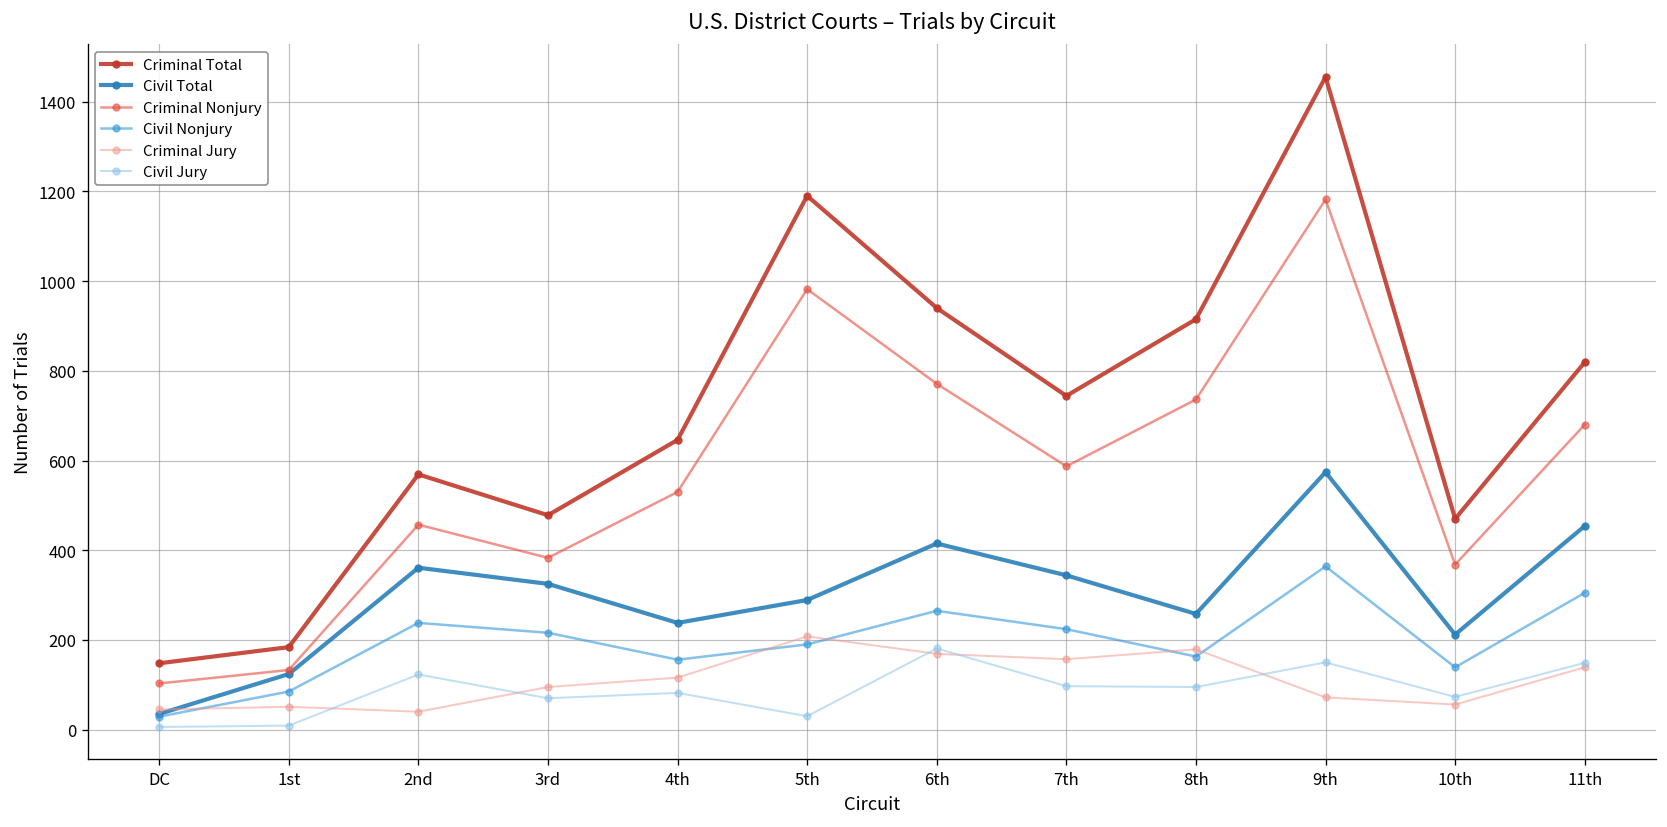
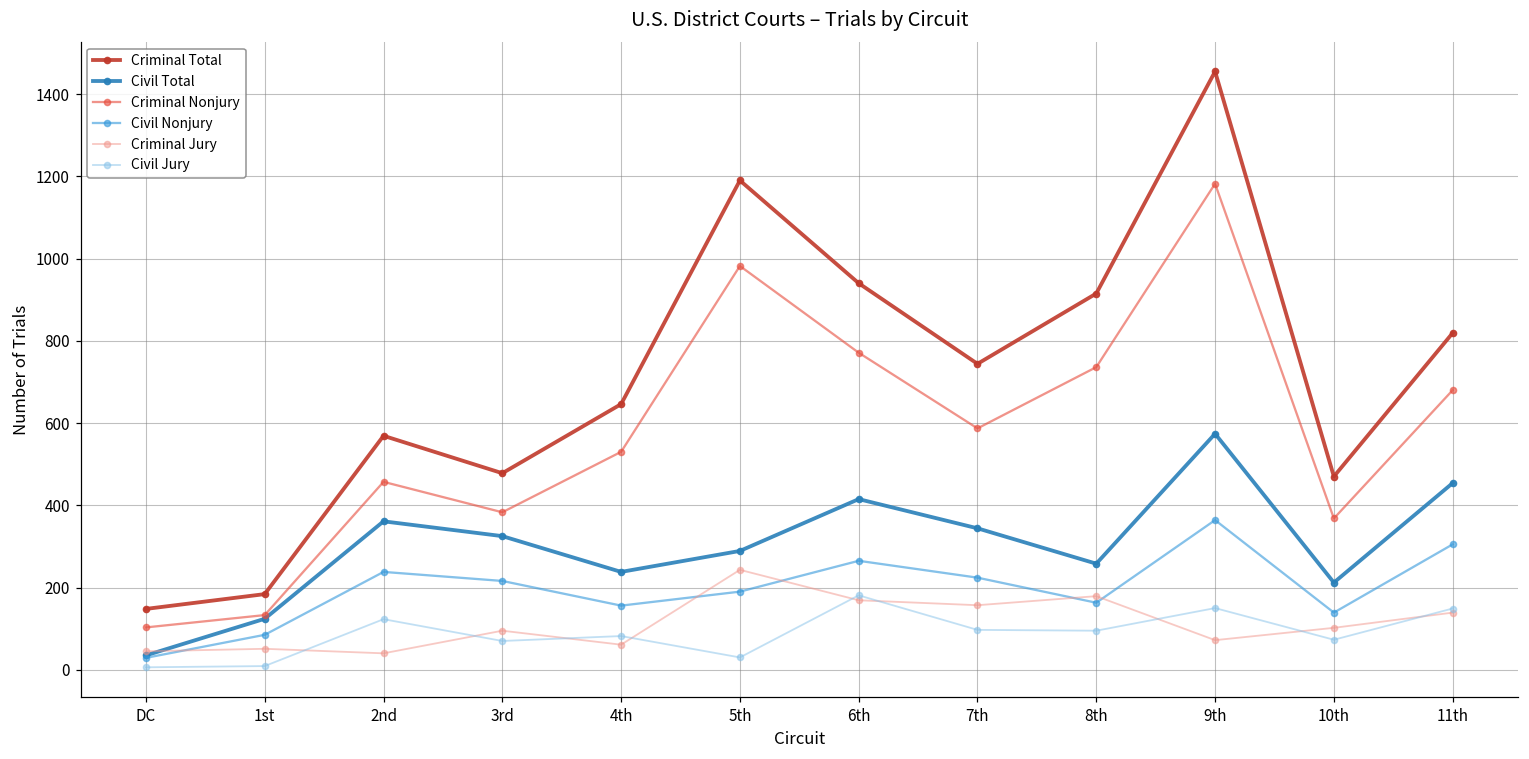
Criminal Jury, 4th: 120 -> 60
Criminal Jury, 5th: 210 -> 240
Criminal Jury, 10th: 60 -> 100
